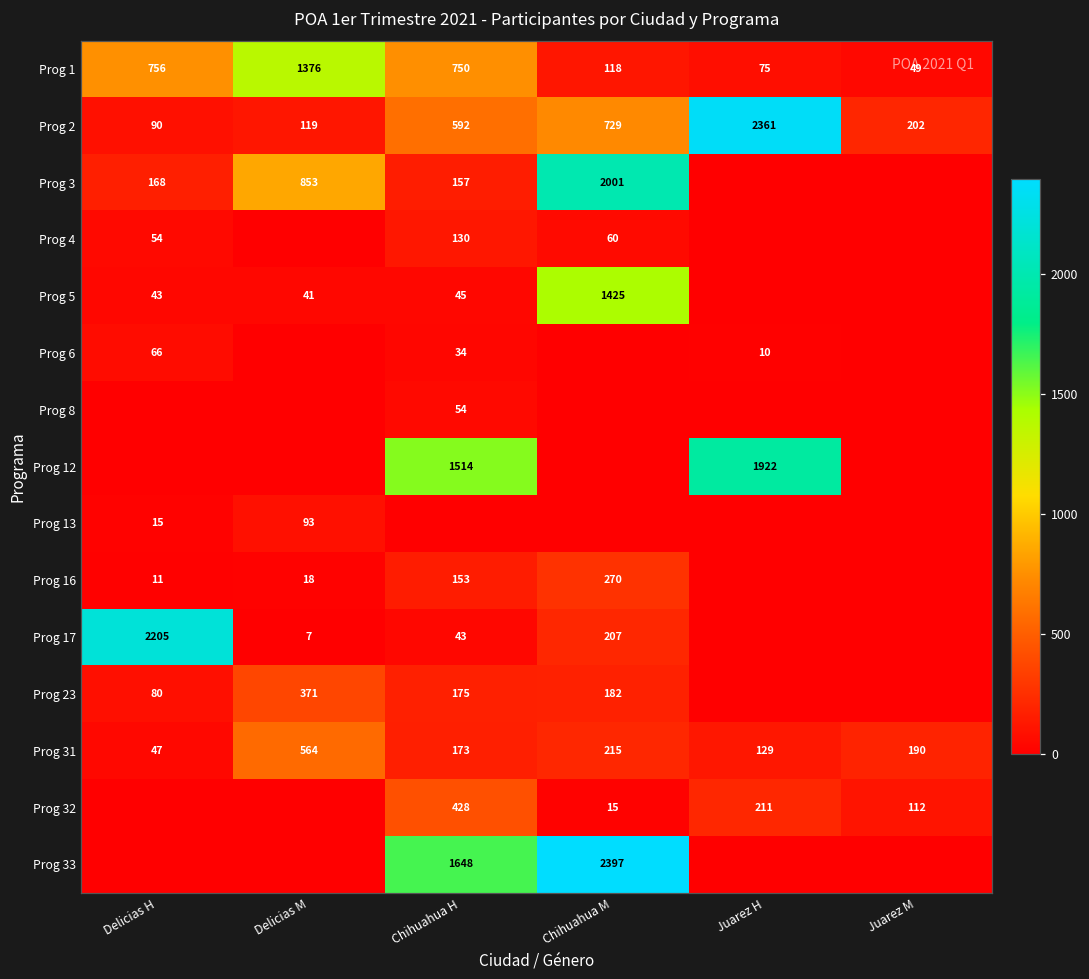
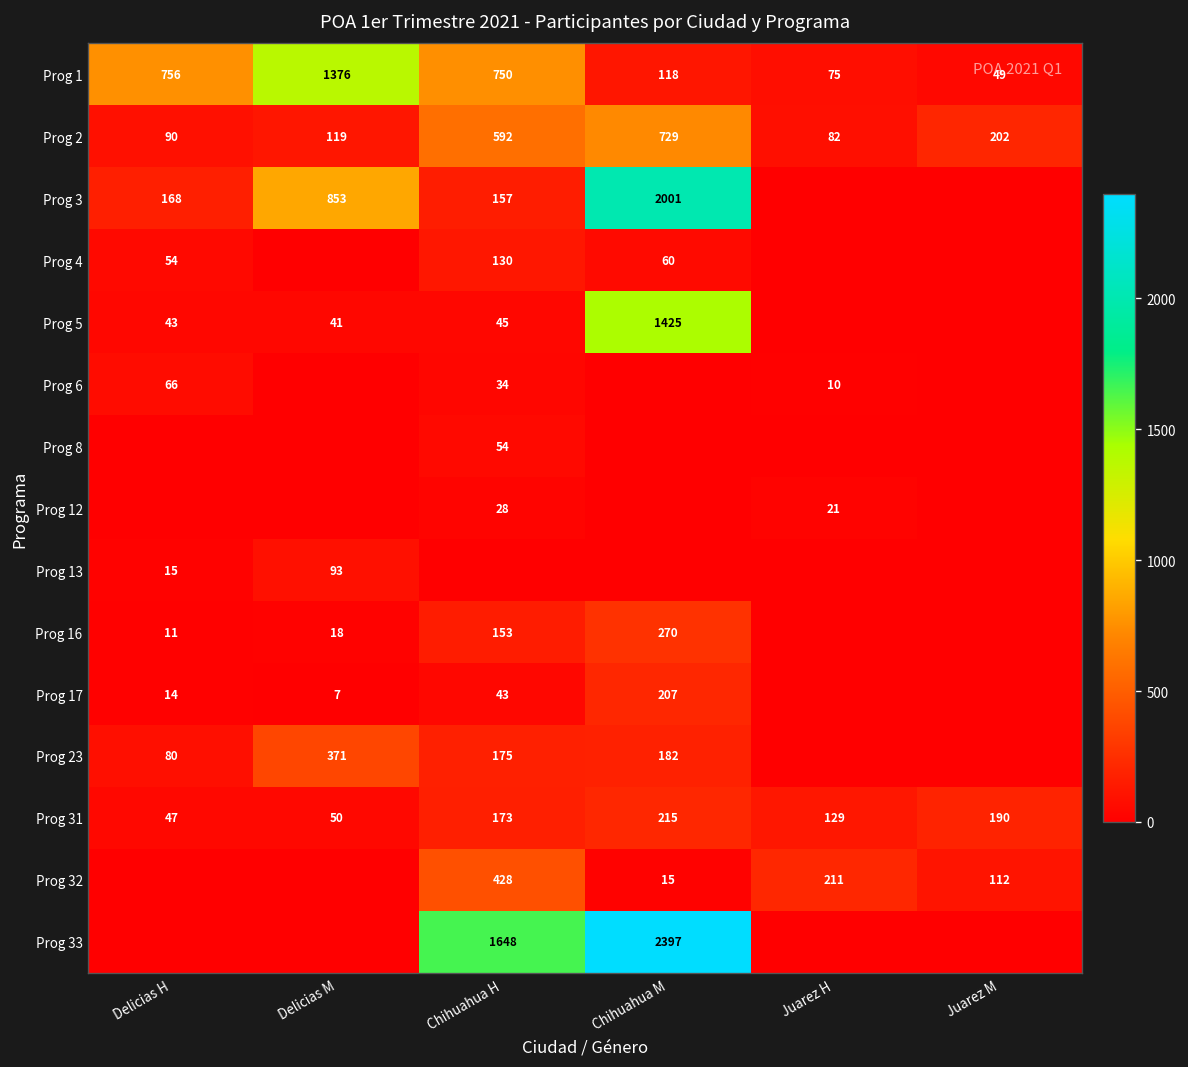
Prog 2, Juarez H: 2361 -> 82
Prog 12, Chihuahua H: 1514 -> 28
Prog 12, Juarez H: 1922 -> 21
Prog 17, Delicias H: 2205 -> 14
Prog 31, Delicias M: 564 -> 50
